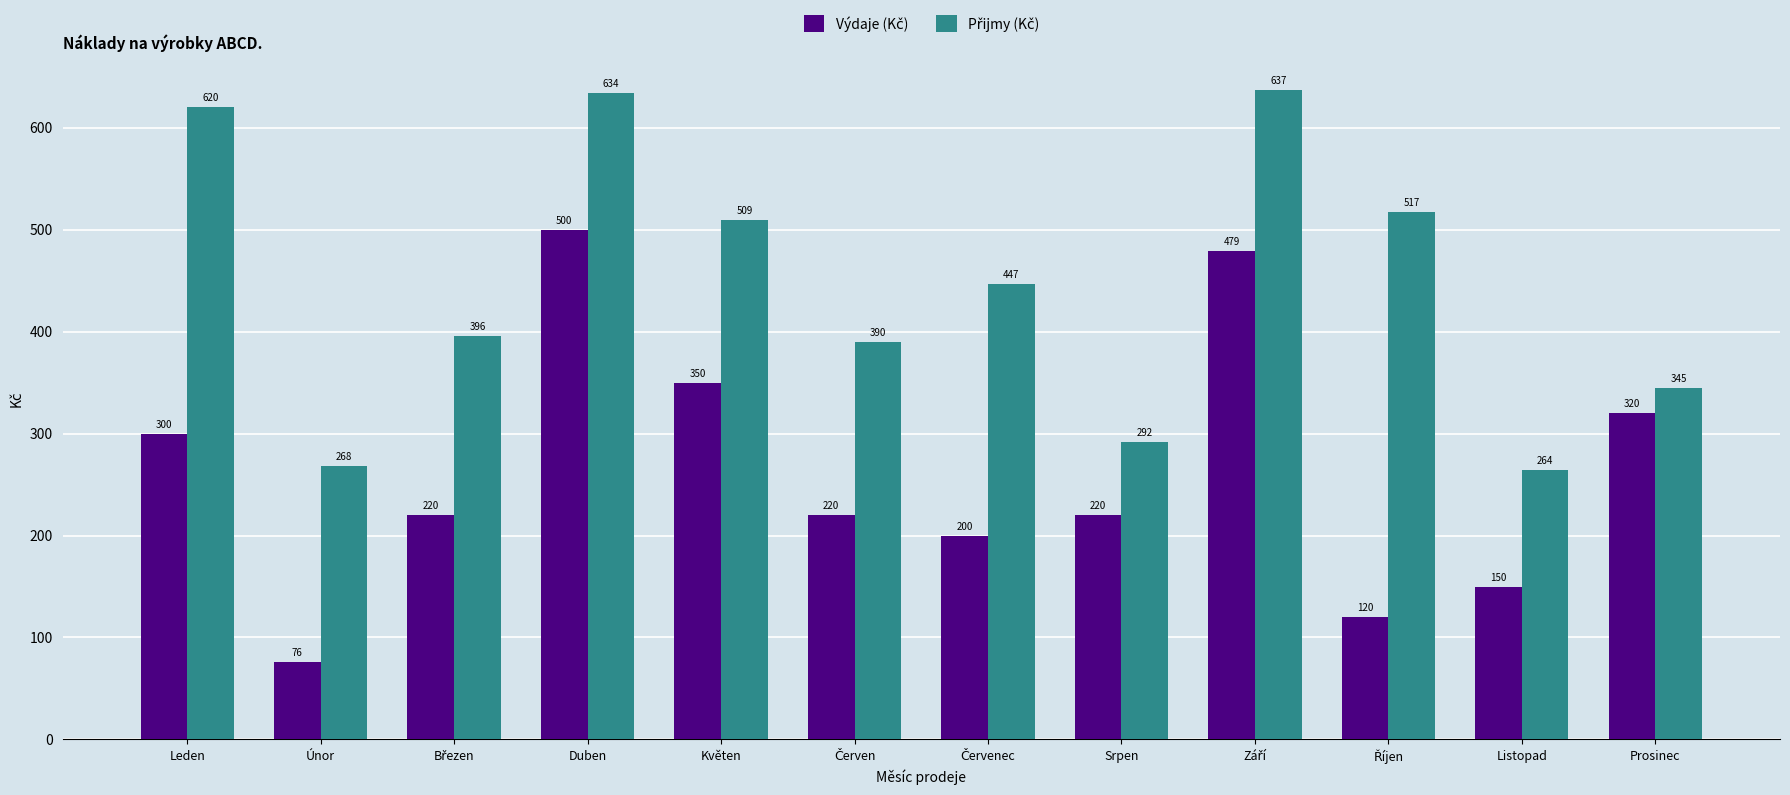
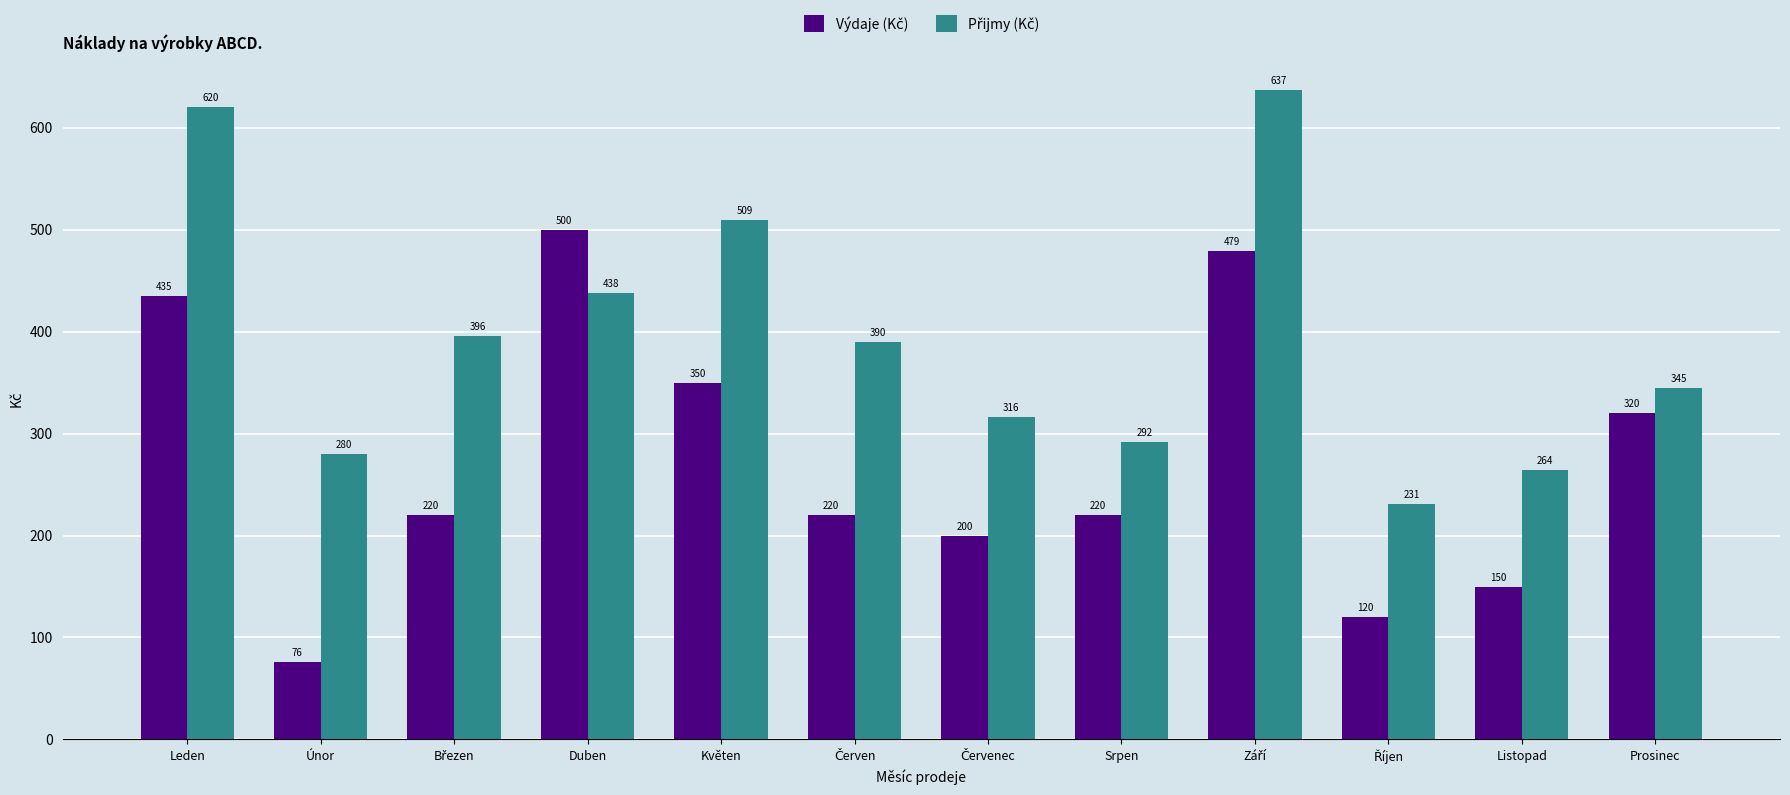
Výdaje (Kč), Leden: 300 -> 435
Přijmy (Kč), Únor: 268 -> 280
Přijmy (Kč), Duben: 634 -> 438
Přijmy (Kč), Červenec: 447 -> 316
Přijmy (Kč), Říjen: 517 -> 231
